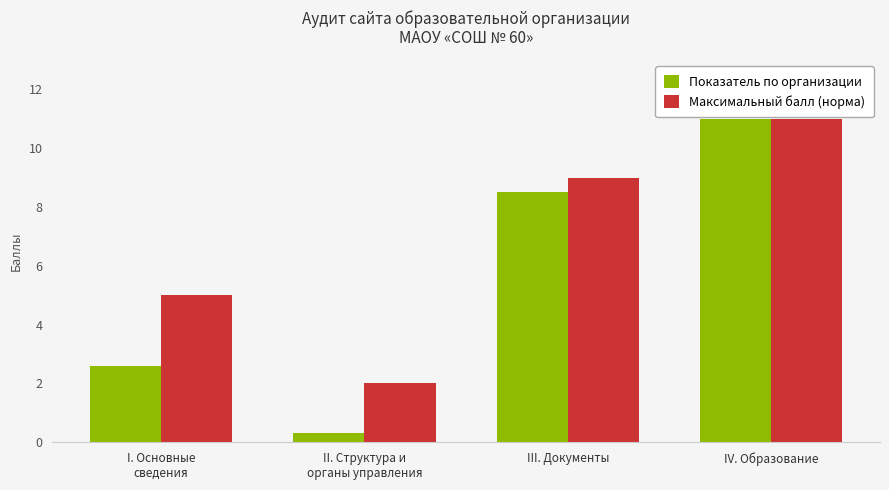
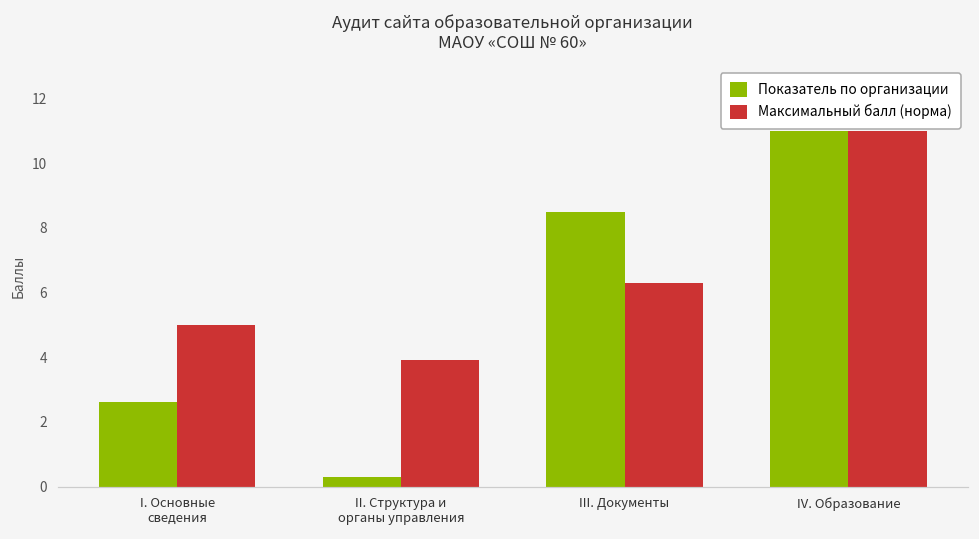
Максимальный балл (норма), II. Структура и органы управления: 2.0 -> 3.9
Максимальный балл (норма), III. Документы: 9.0 -> 6.3
